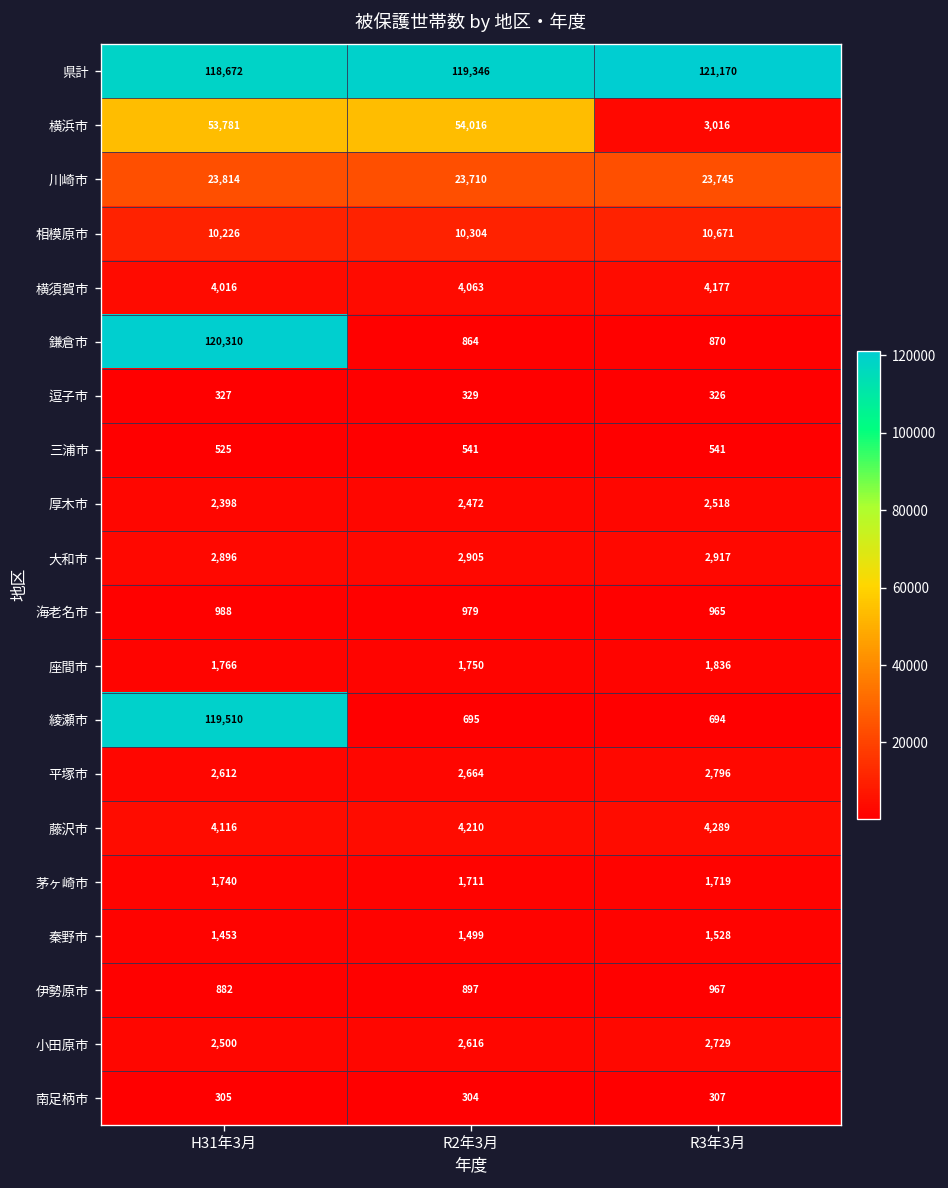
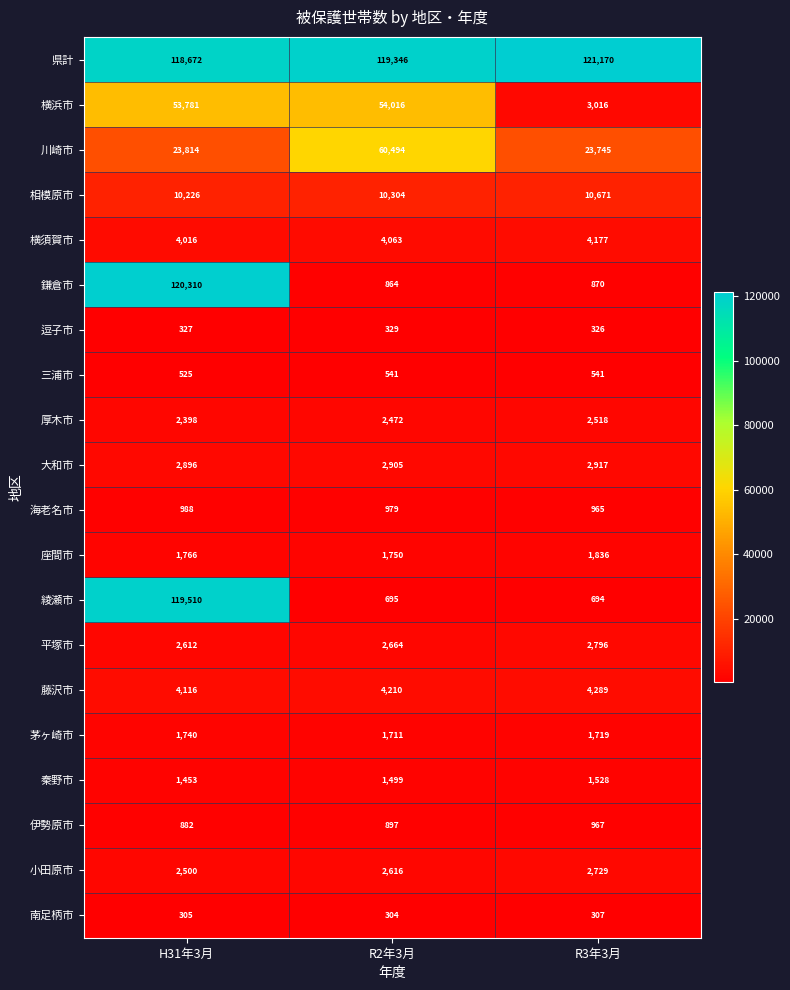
川崎市, R2年3月: 23,710 -> 60,494
